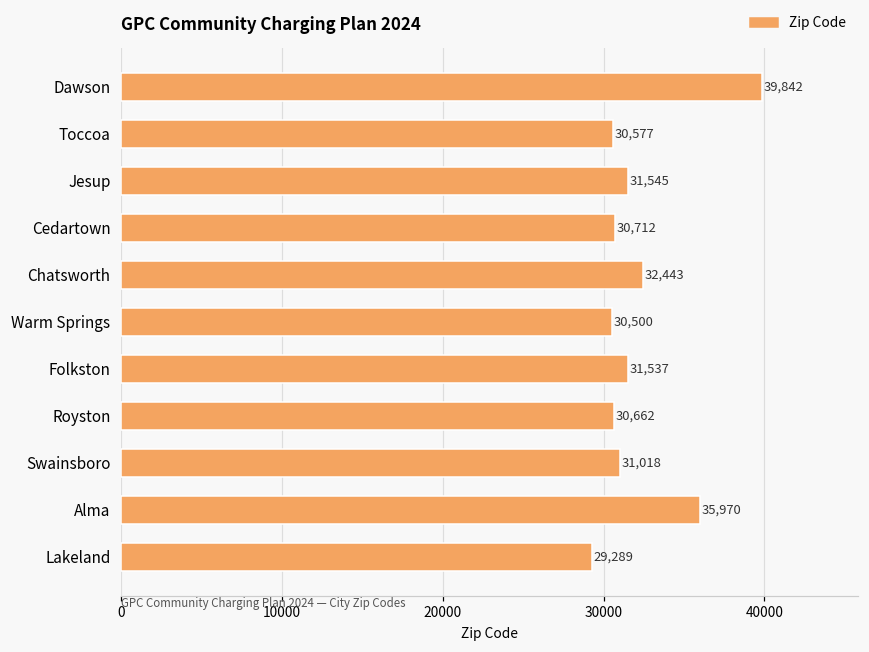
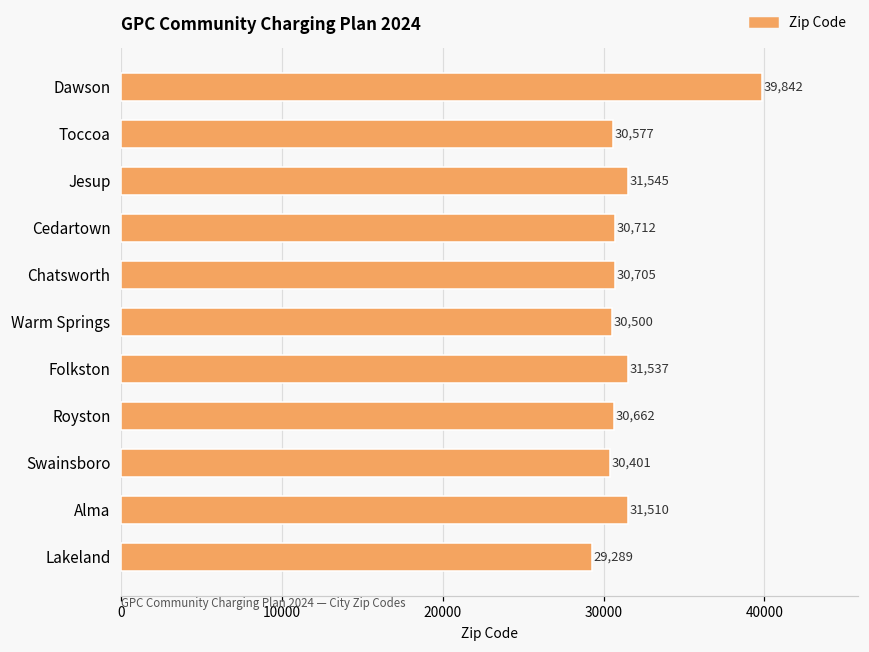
Chatsworth: 32,443 -> 30,705
Swainsboro: 31,018 -> 30,401
Alma: 35,970 -> 31,510
